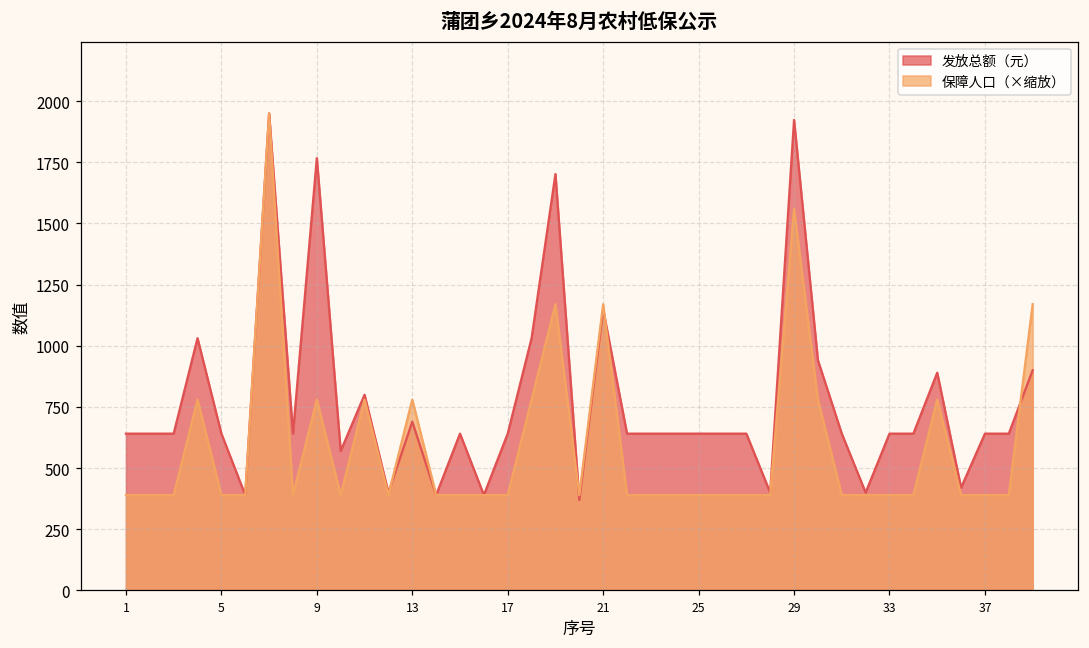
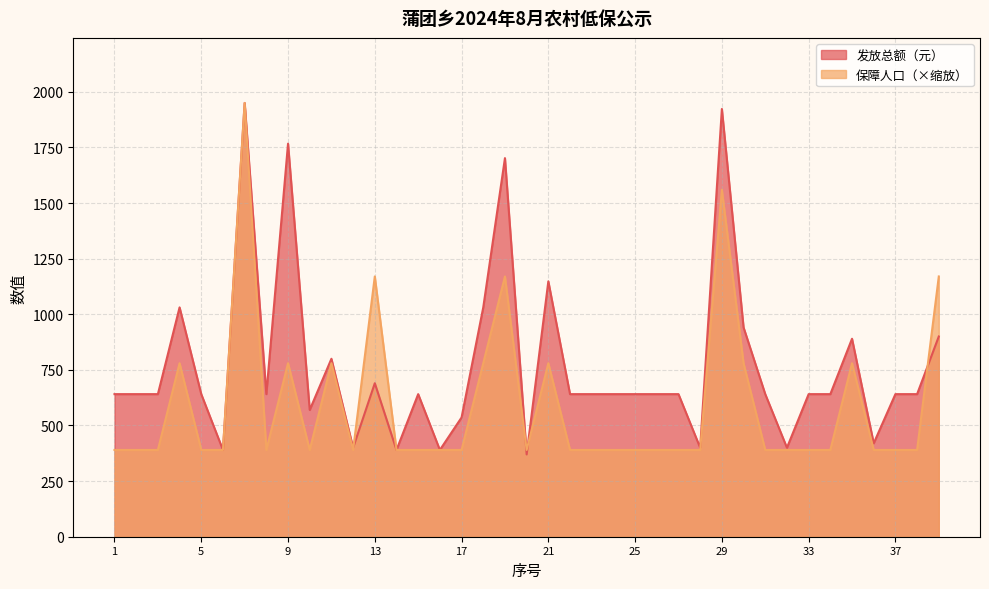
保障人口（×缩放）, 13: 780 -> 1170
发放总额（元）, 17: 640 -> 540
保障人口（×缩放）, 21: 1170 -> 780
